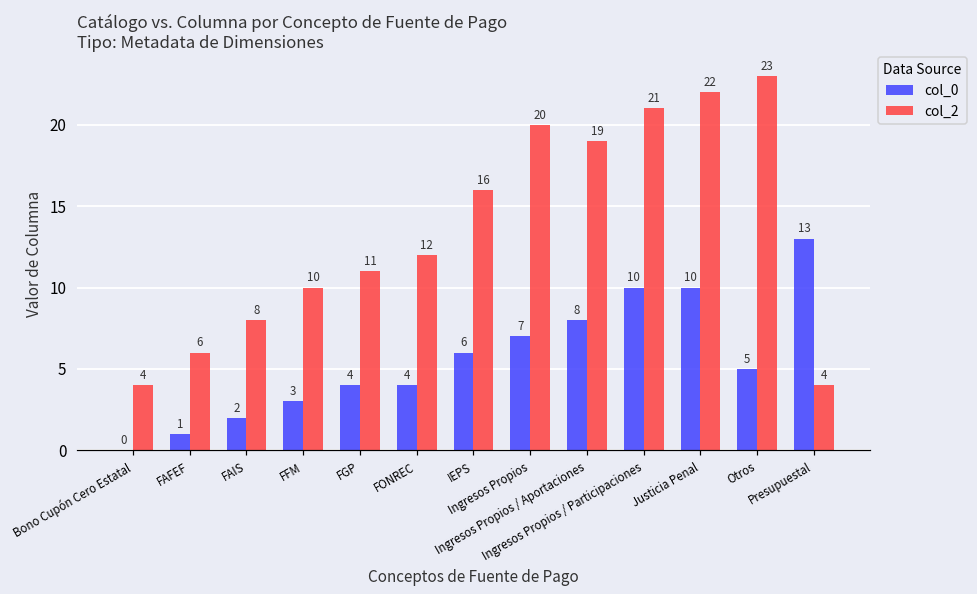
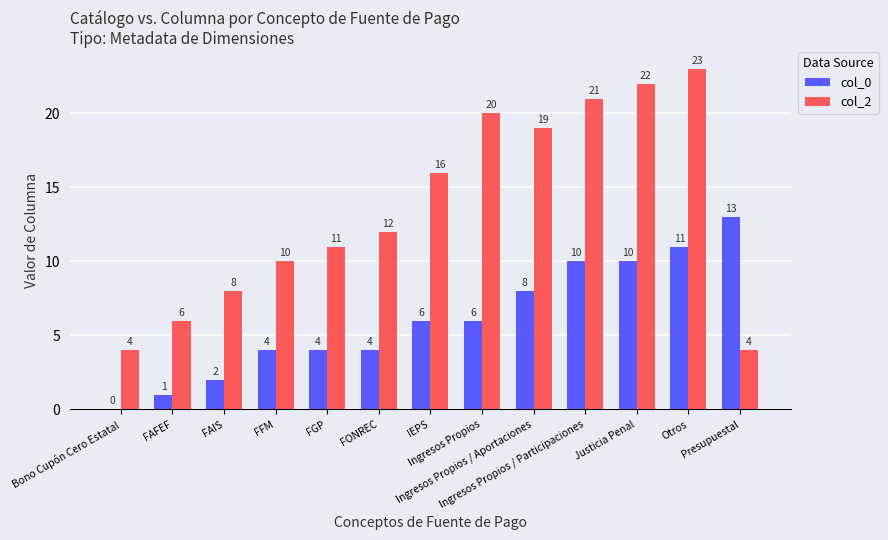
col_0, FFM: 3 -> 4
col_0, Ingresos Propios: 7 -> 6
col_0, Otros: 5 -> 11
